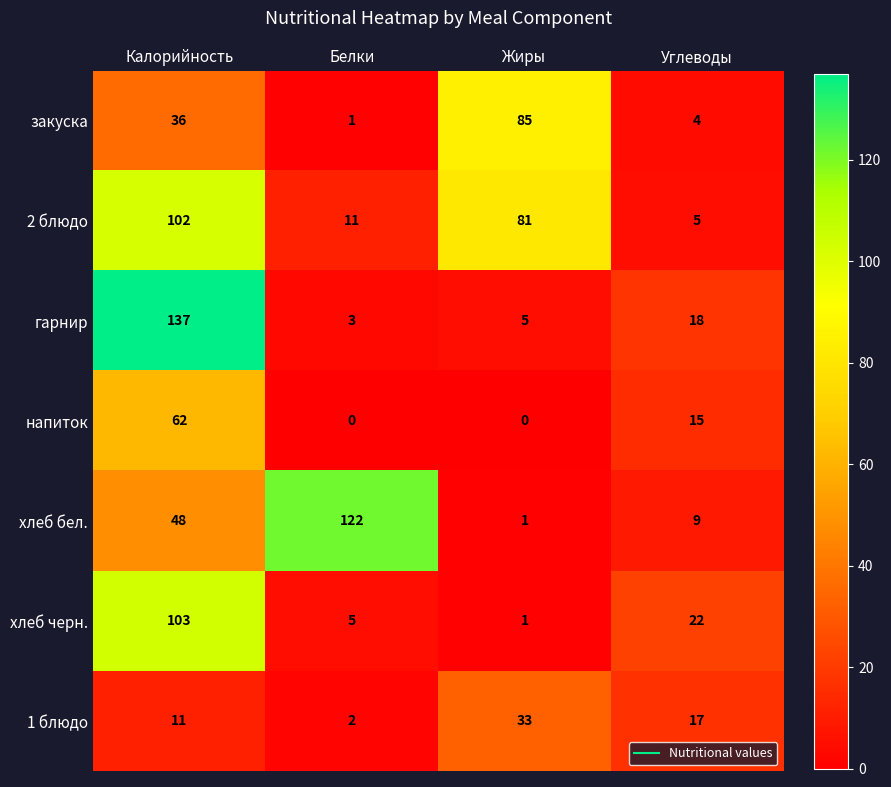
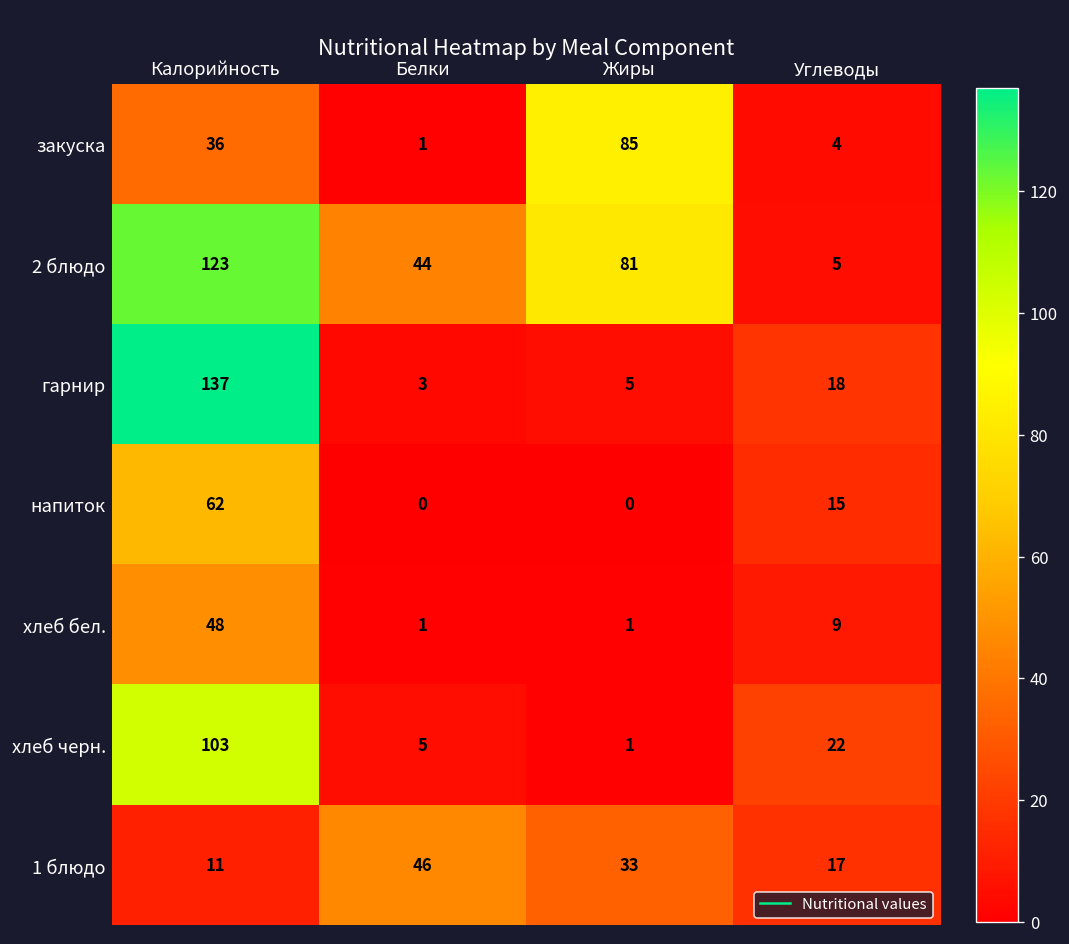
2 блюдо, Калорийность: 102 -> 123
2 блюдо, Белки: 11 -> 44
хлеб бел., Белки: 122 -> 1
1 блюдо, Белки: 2 -> 46
